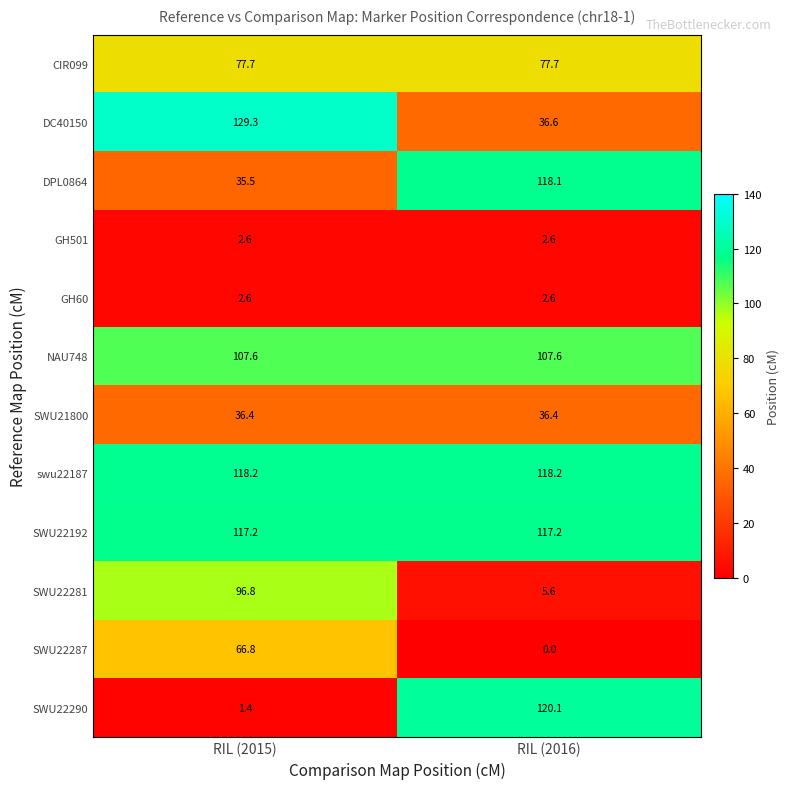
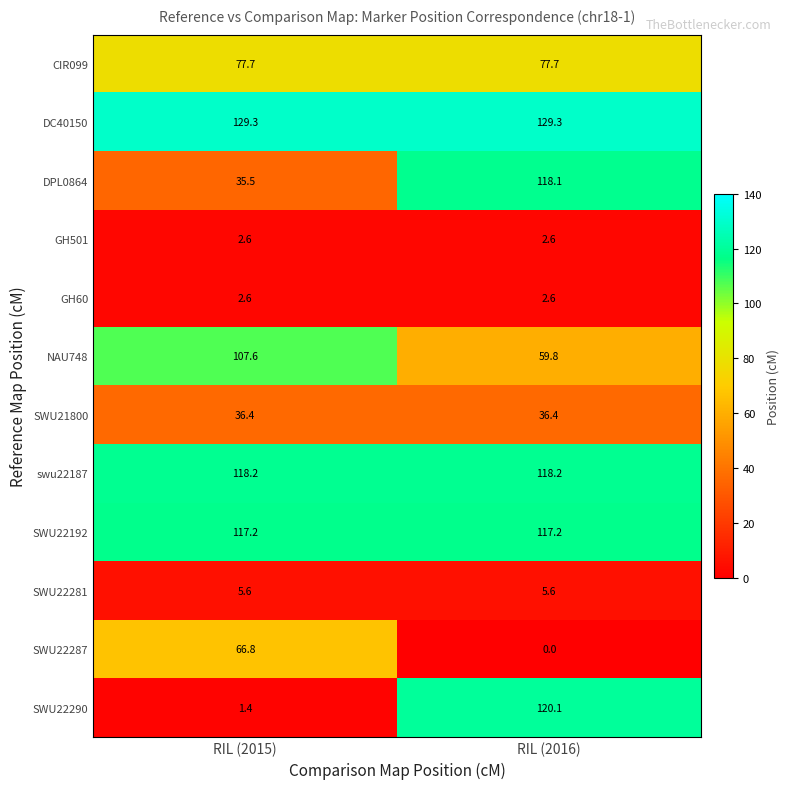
DC40150, RIL (2016): 36.6 -> 129.3
NAU748, RIL (2016): 107.6 -> 59.8
SWU22281, RIL (2015): 96.8 -> 5.6
